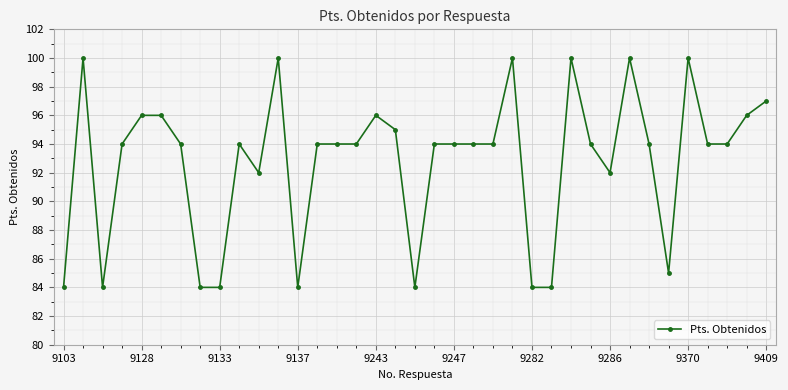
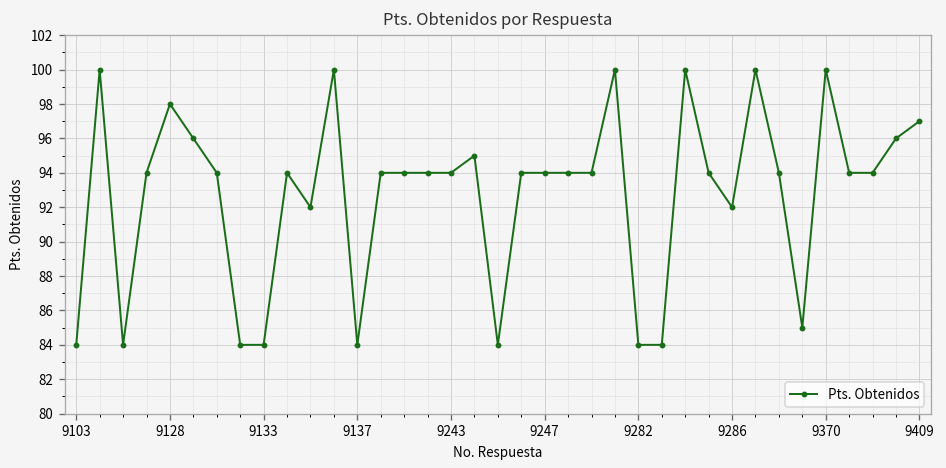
9128: 96 -> 98
9243: 96 -> 94
